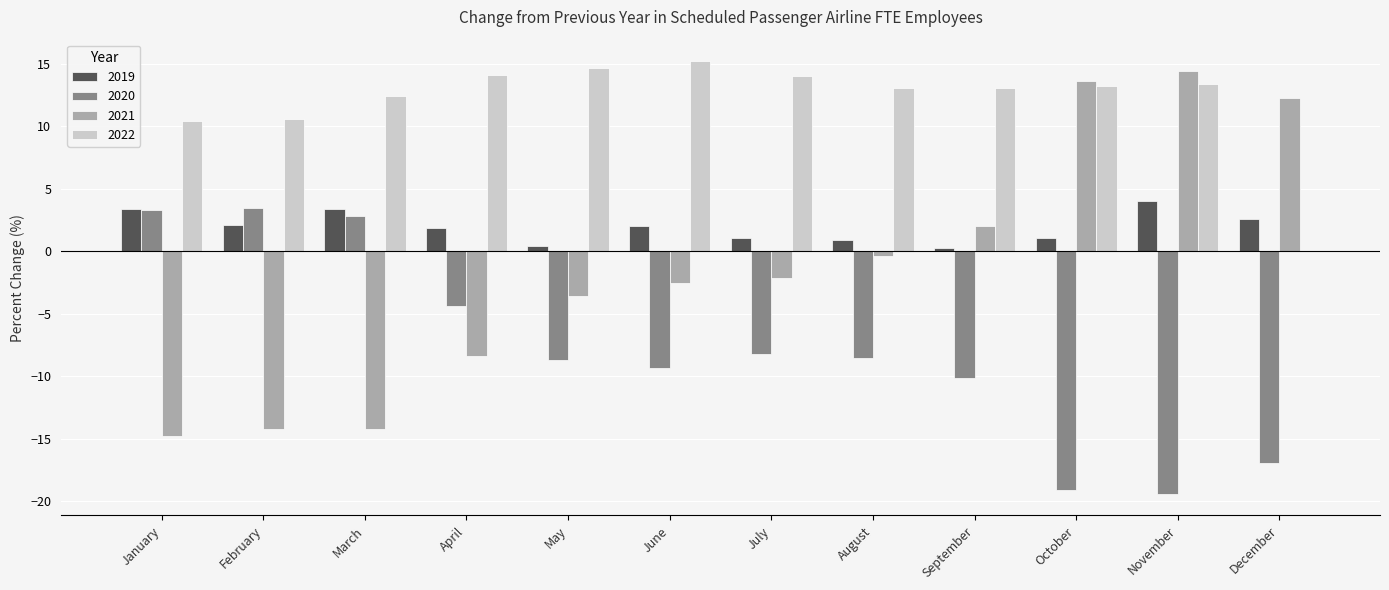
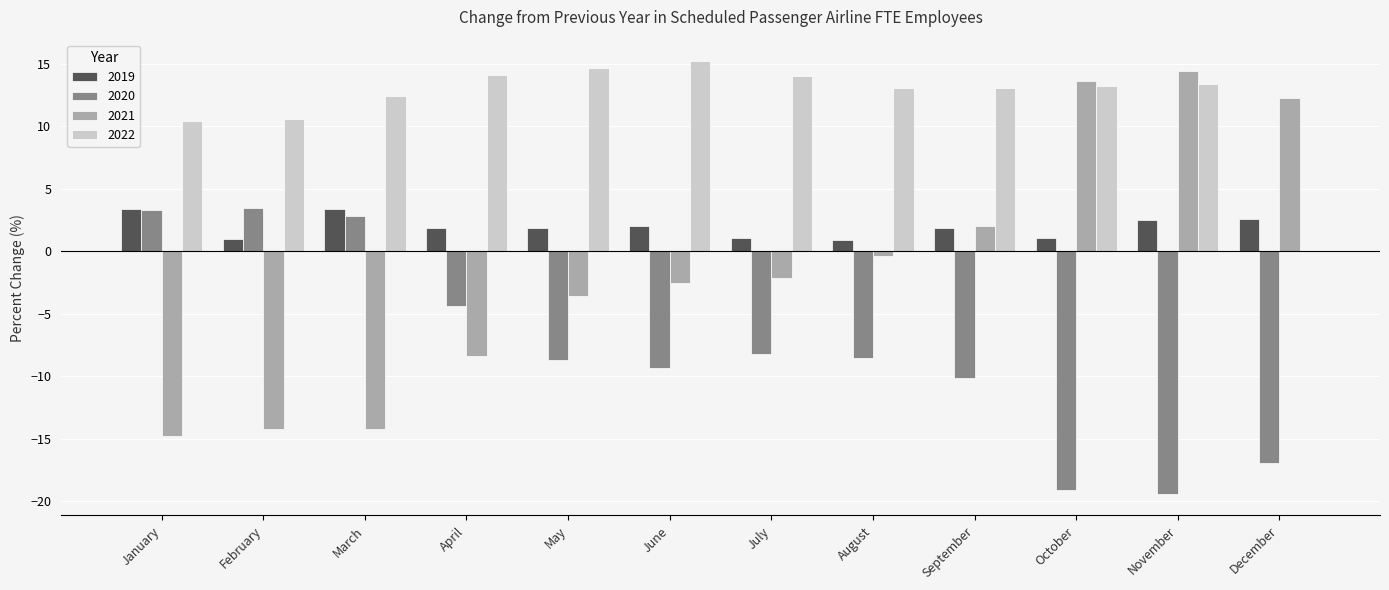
2019, February: 2.1 -> 1.0
2019, May: 0.4 -> 1.9
2019, September: 0.3 -> 1.9
2019, November: 4.0 -> 2.5
